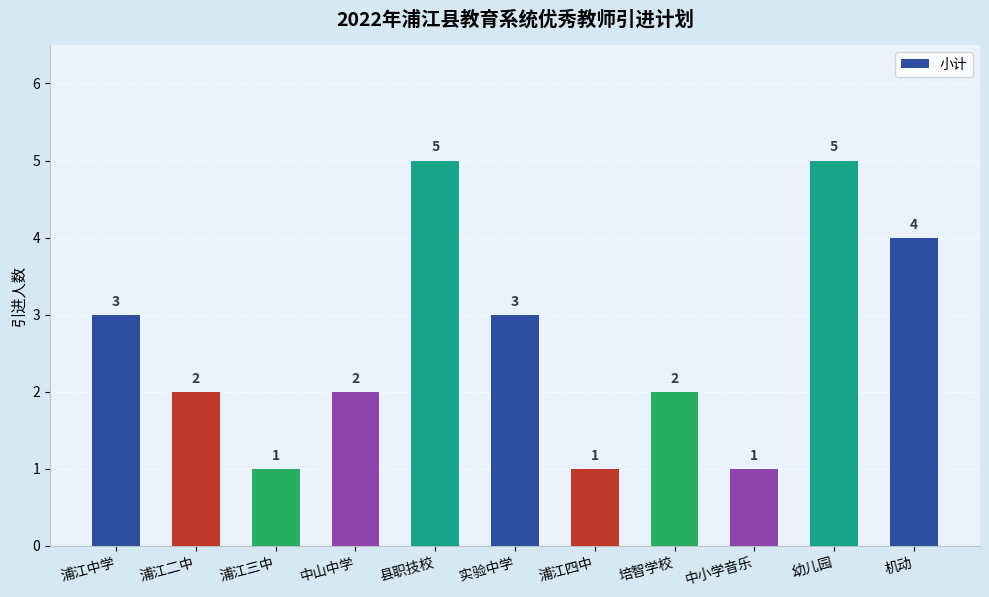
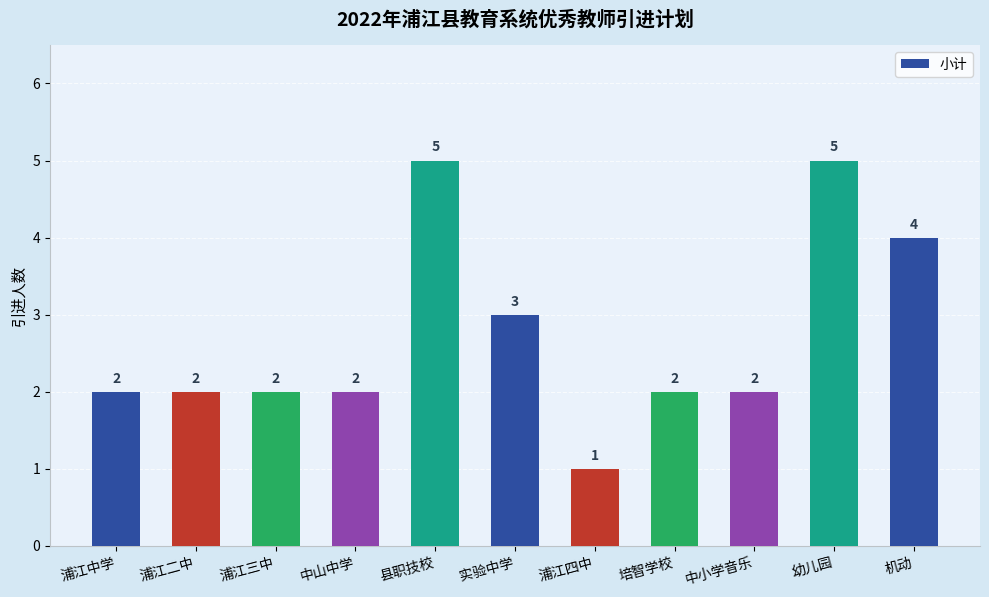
浦江中学: 3 -> 2
浦江三中: 1 -> 2
中小学音乐: 1 -> 2
